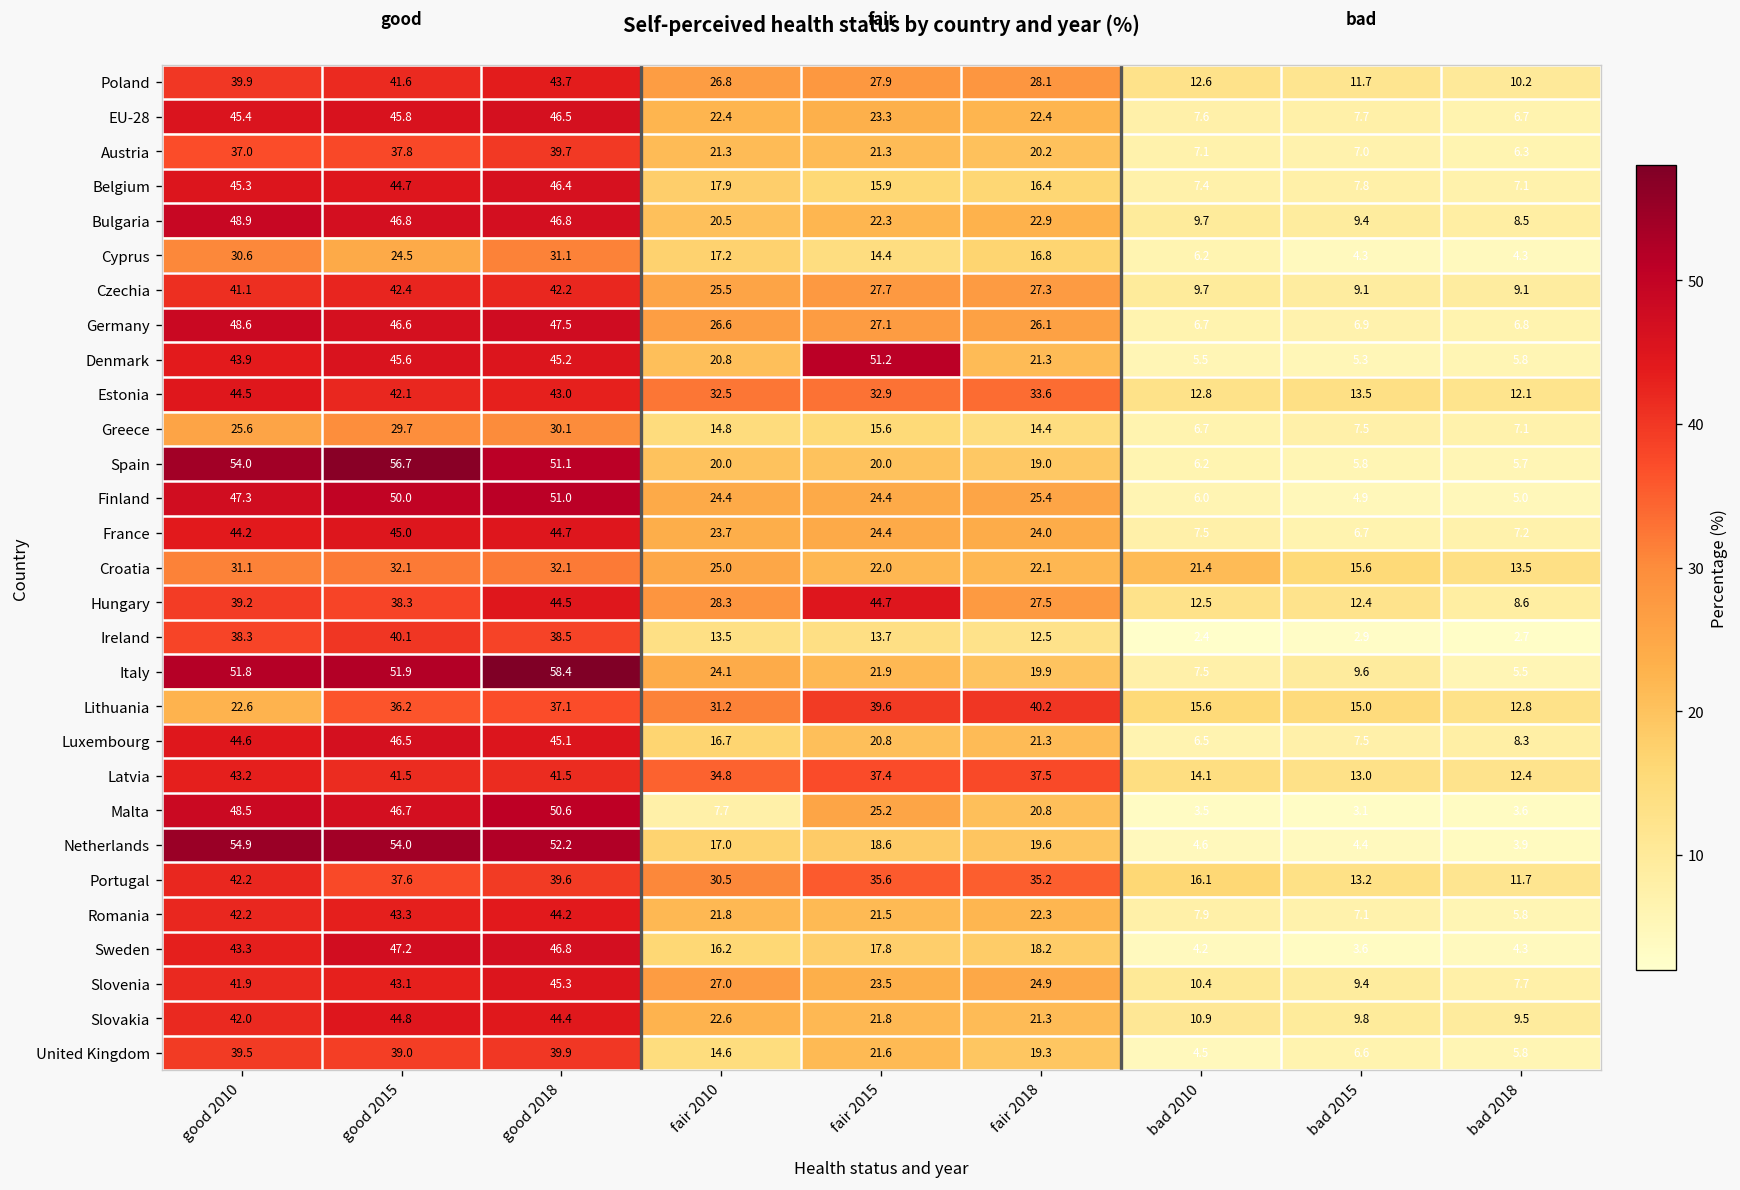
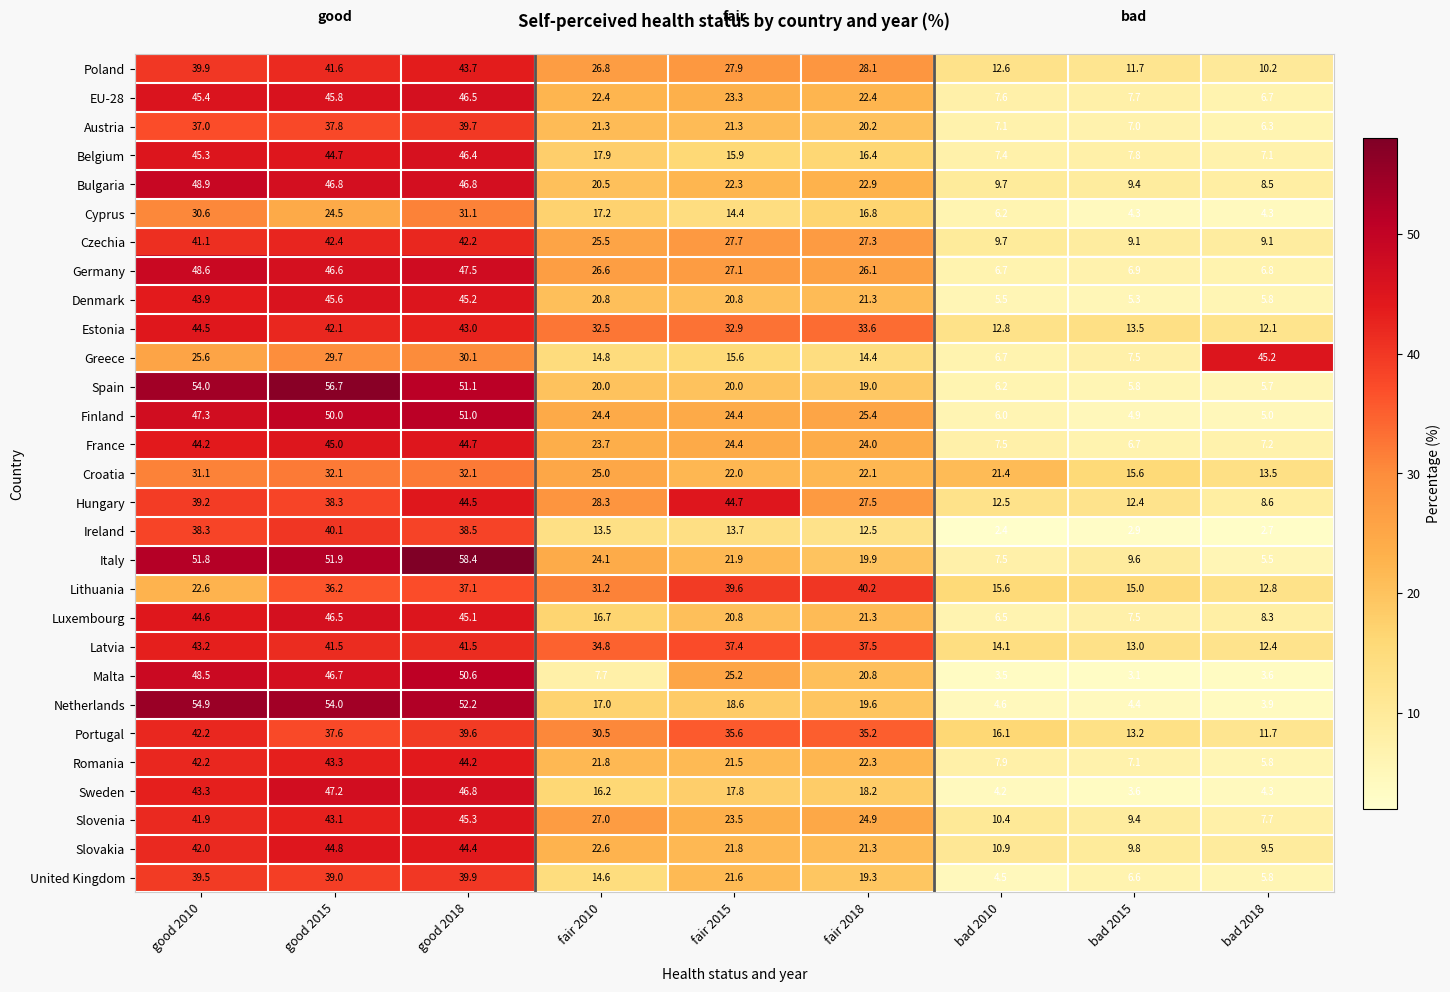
Denmark, fair 2015: 51.2 -> 20.8
Greece, bad 2018: 7.1 -> 45.2
